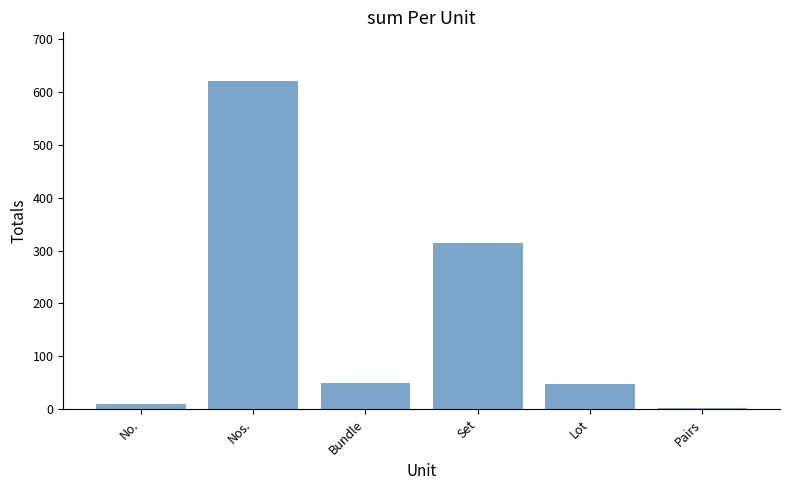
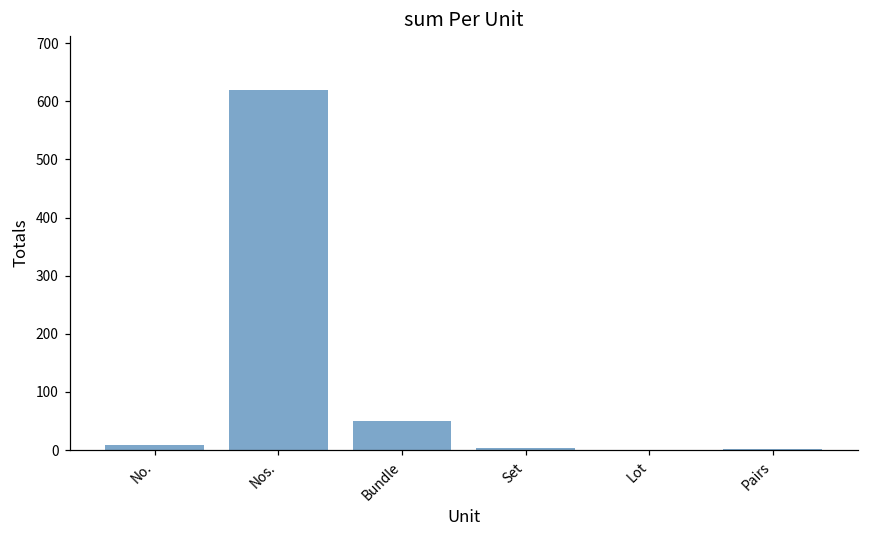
Set: 310 -> 0
Lot: 50 -> 0
